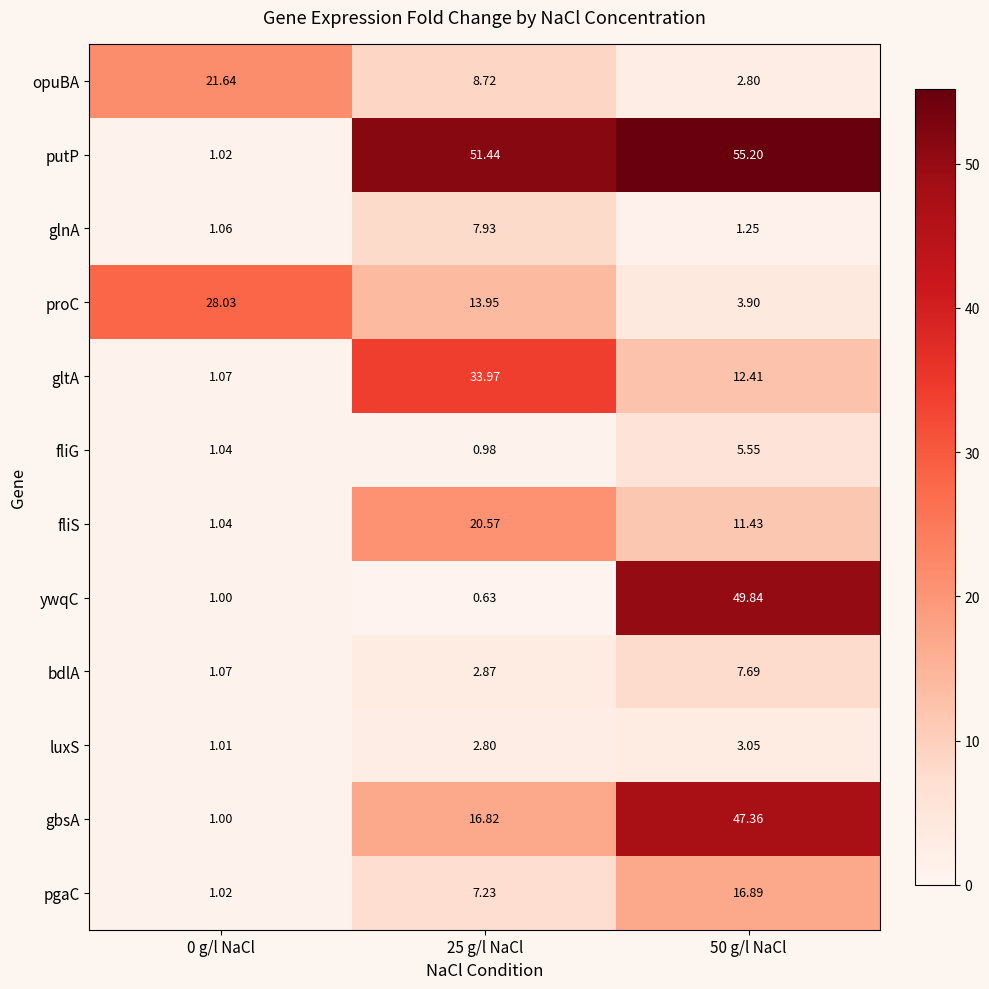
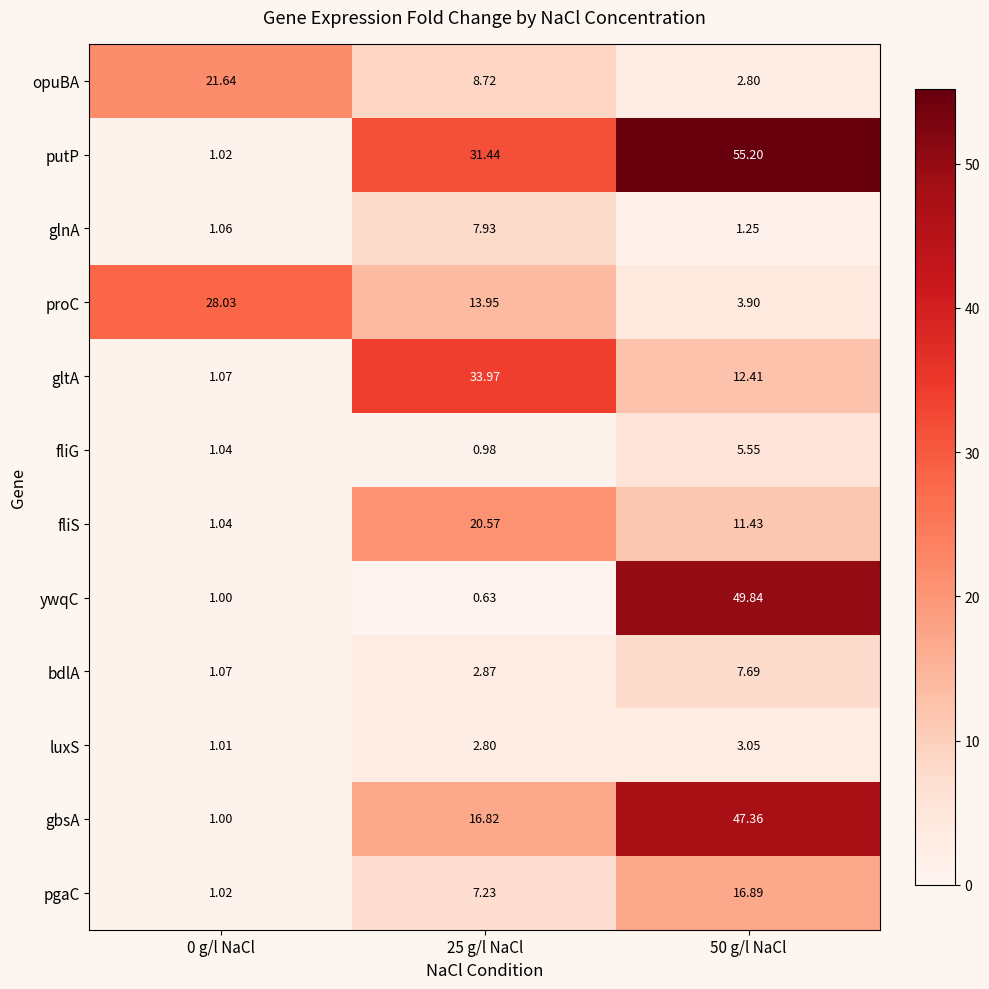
putP, 25 g/l NaCl: 51.44 -> 31.44
